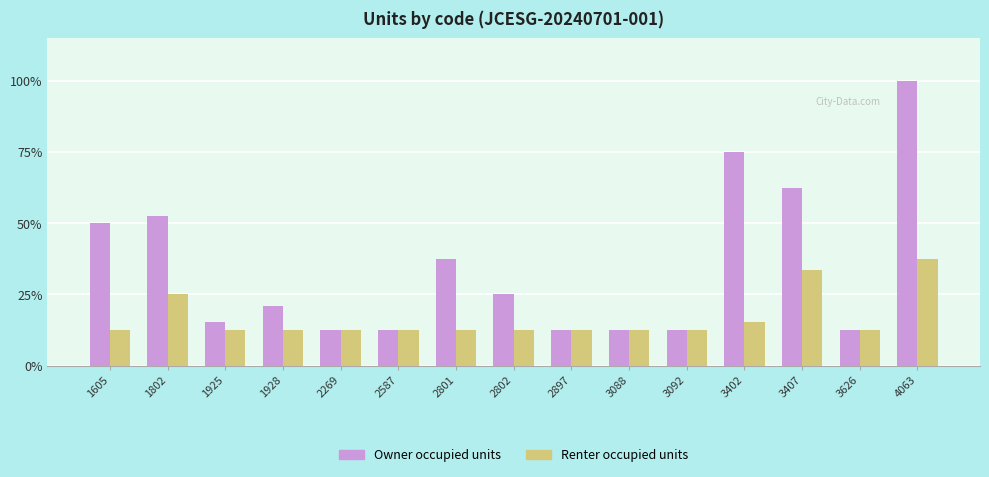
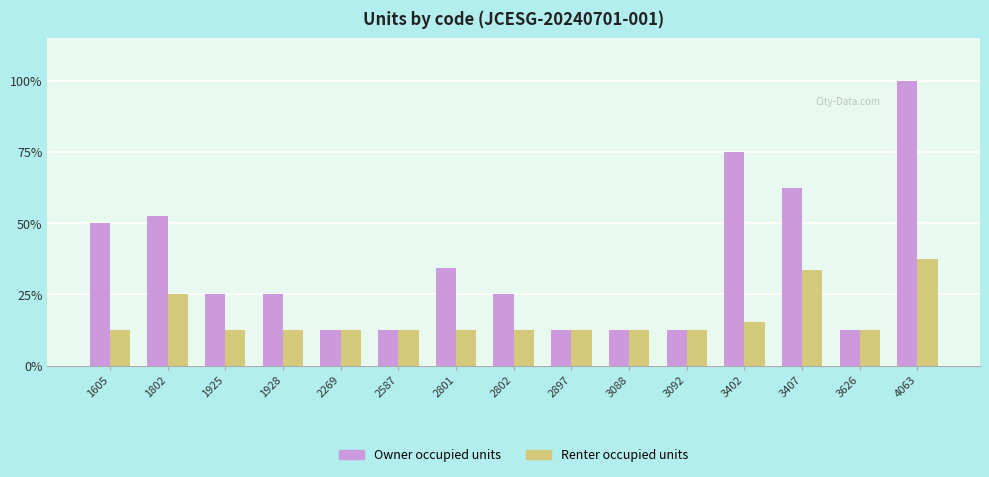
Owner occupied units, 1925: 16% -> 25%
Owner occupied units, 1928: 21% -> 25%
Owner occupied units, 2801: 38% -> 34%
